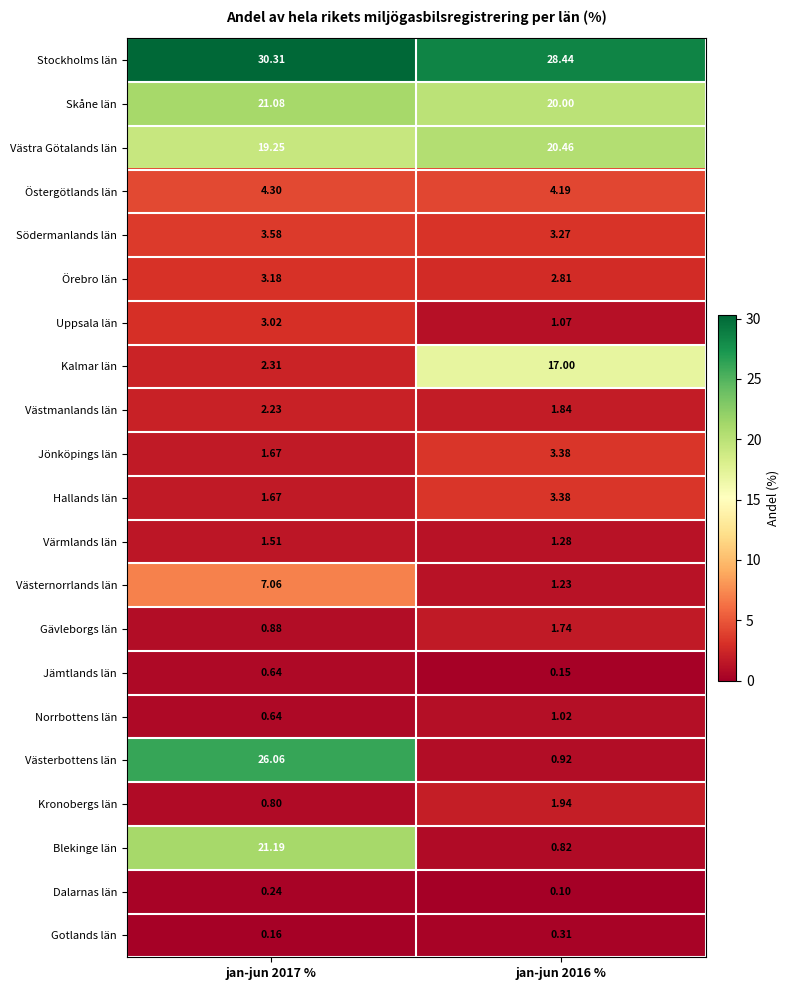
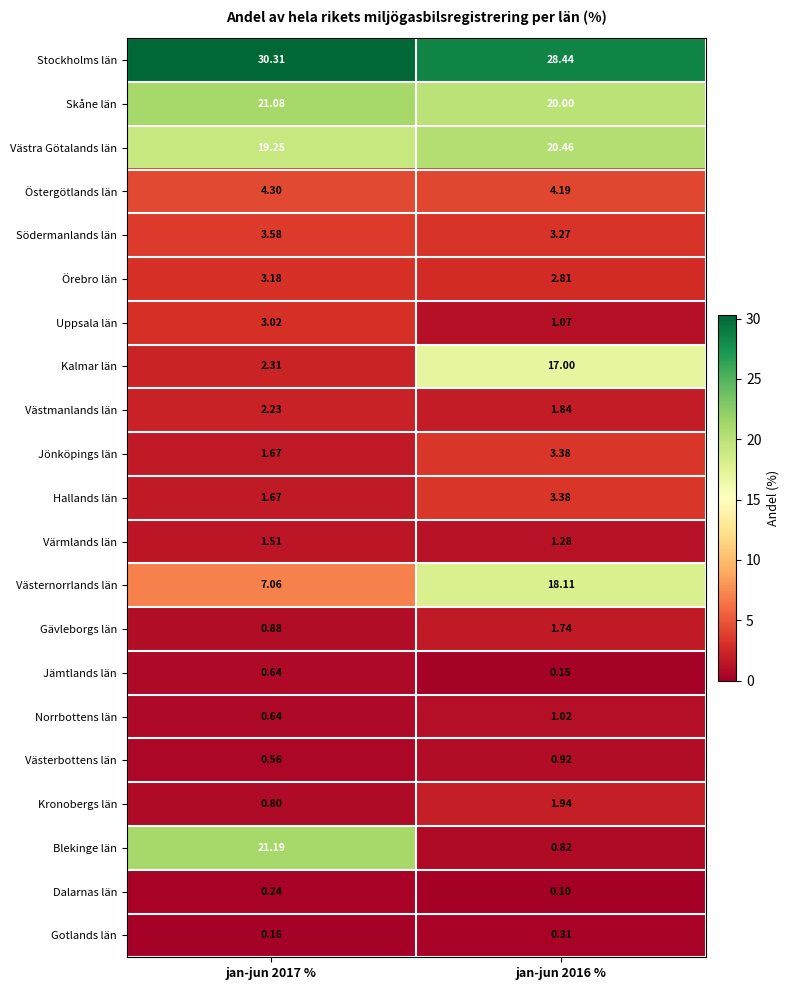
Västernorrlands län, jan-jun 2016 %: 1.23 -> 18.11
Västerbottens län, jan-jun 2017 %: 26.06 -> 0.56
